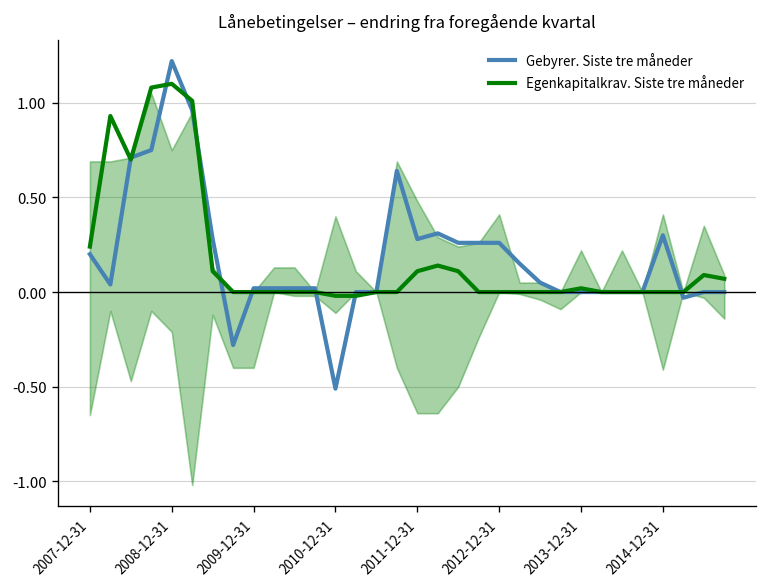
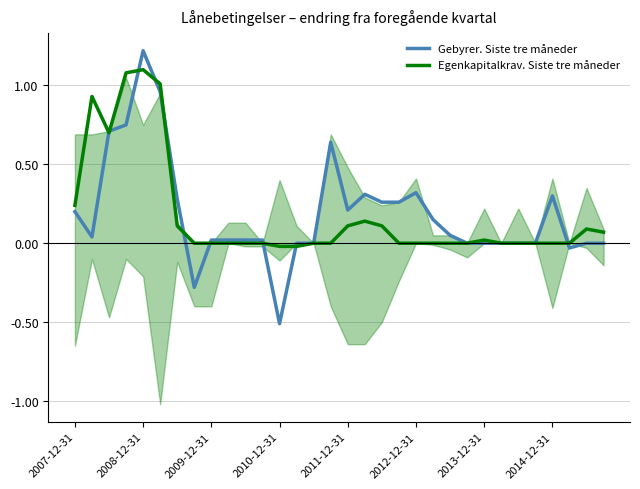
Gebyrer. Siste tre måneder, 2011-12-31: 0.28 -> 0.21
Gebyrer. Siste tre måneder, 2012-12-31: 0.26 -> 0.32
